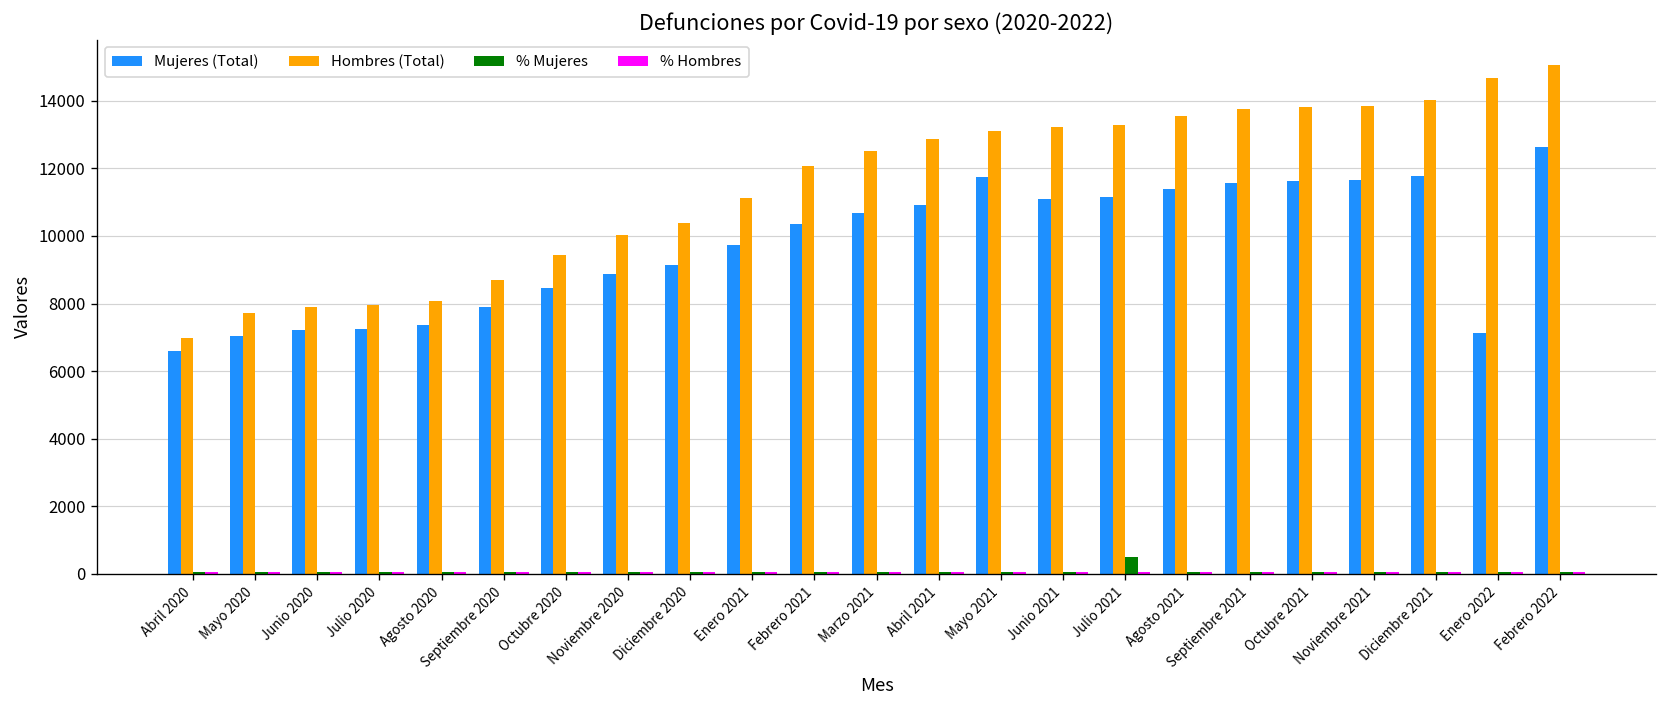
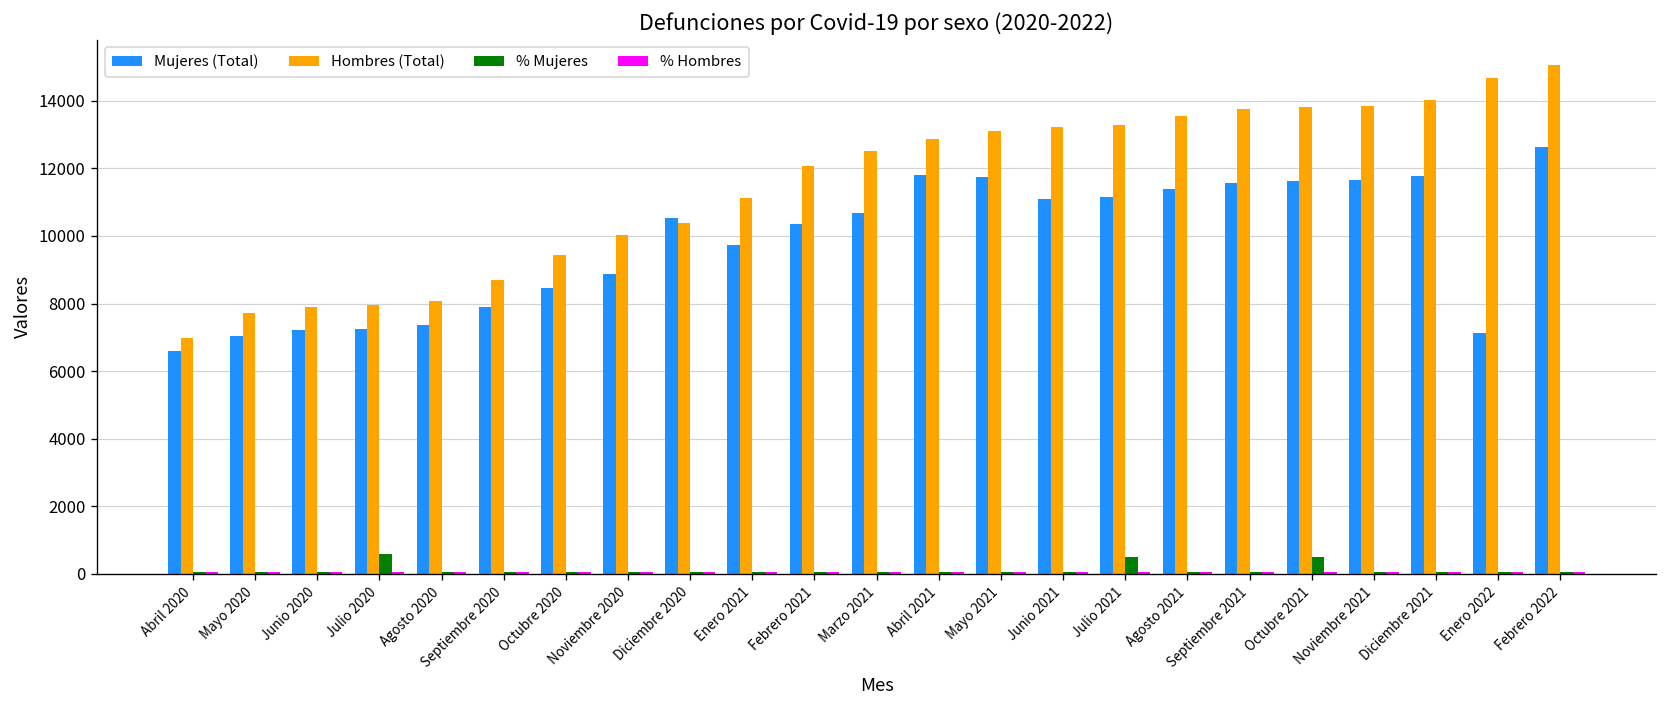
% Mujeres, Julio 2020: 0 -> 600
Mujeres (Total), Diciembre 2020: 9100 -> 10500
Mujeres (Total), Abril 2021: 10900 -> 11800
% Mujeres, Octubre 2021: 0 -> 500
